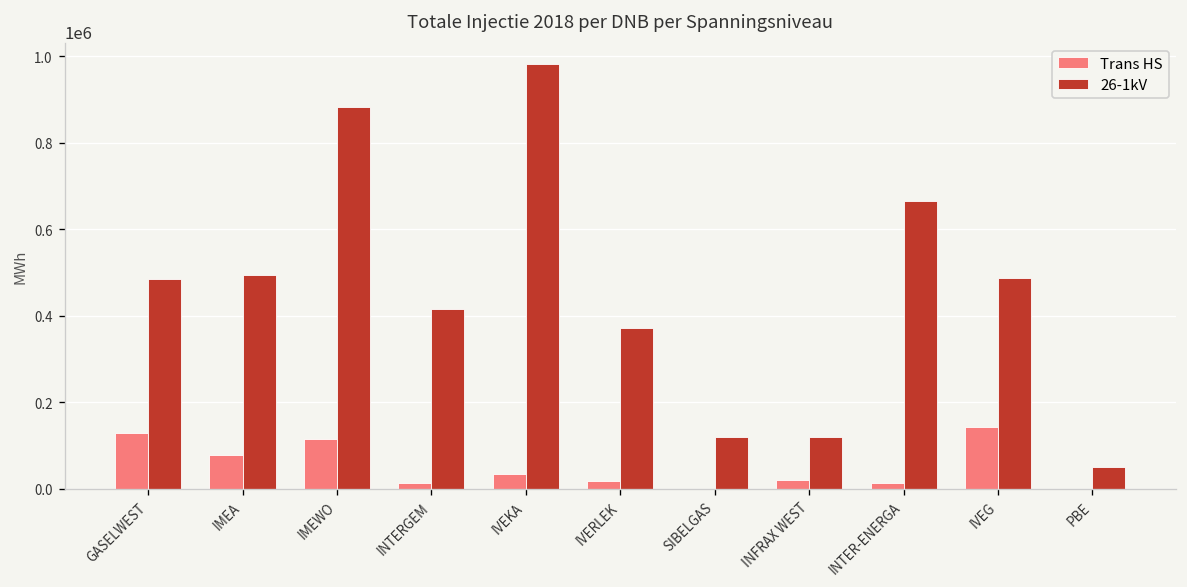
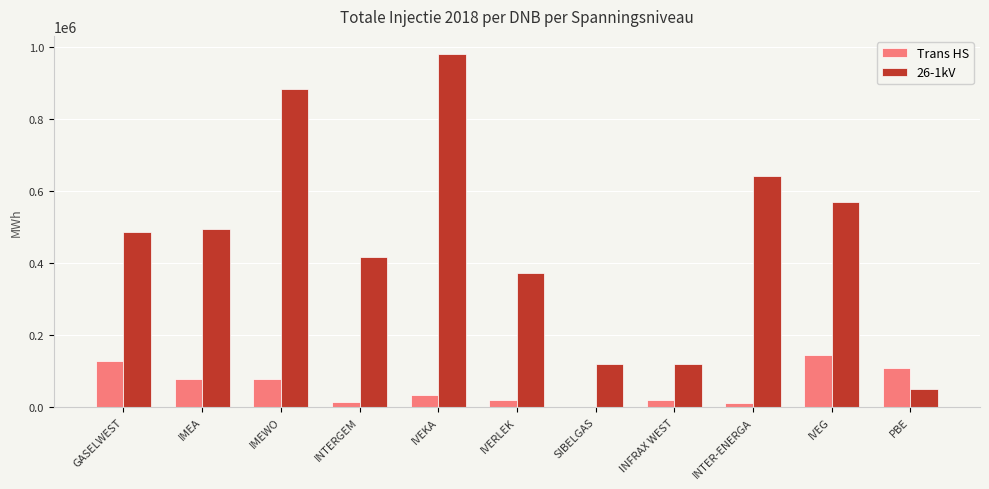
Trans HS, IMEWO: 110000 -> 80000
26-1kV, INTER-ENERGA: 660000 -> 640000
26-1kV, IVEG: 490000 -> 570000
Trans HS, PBE: 0 -> 110000
